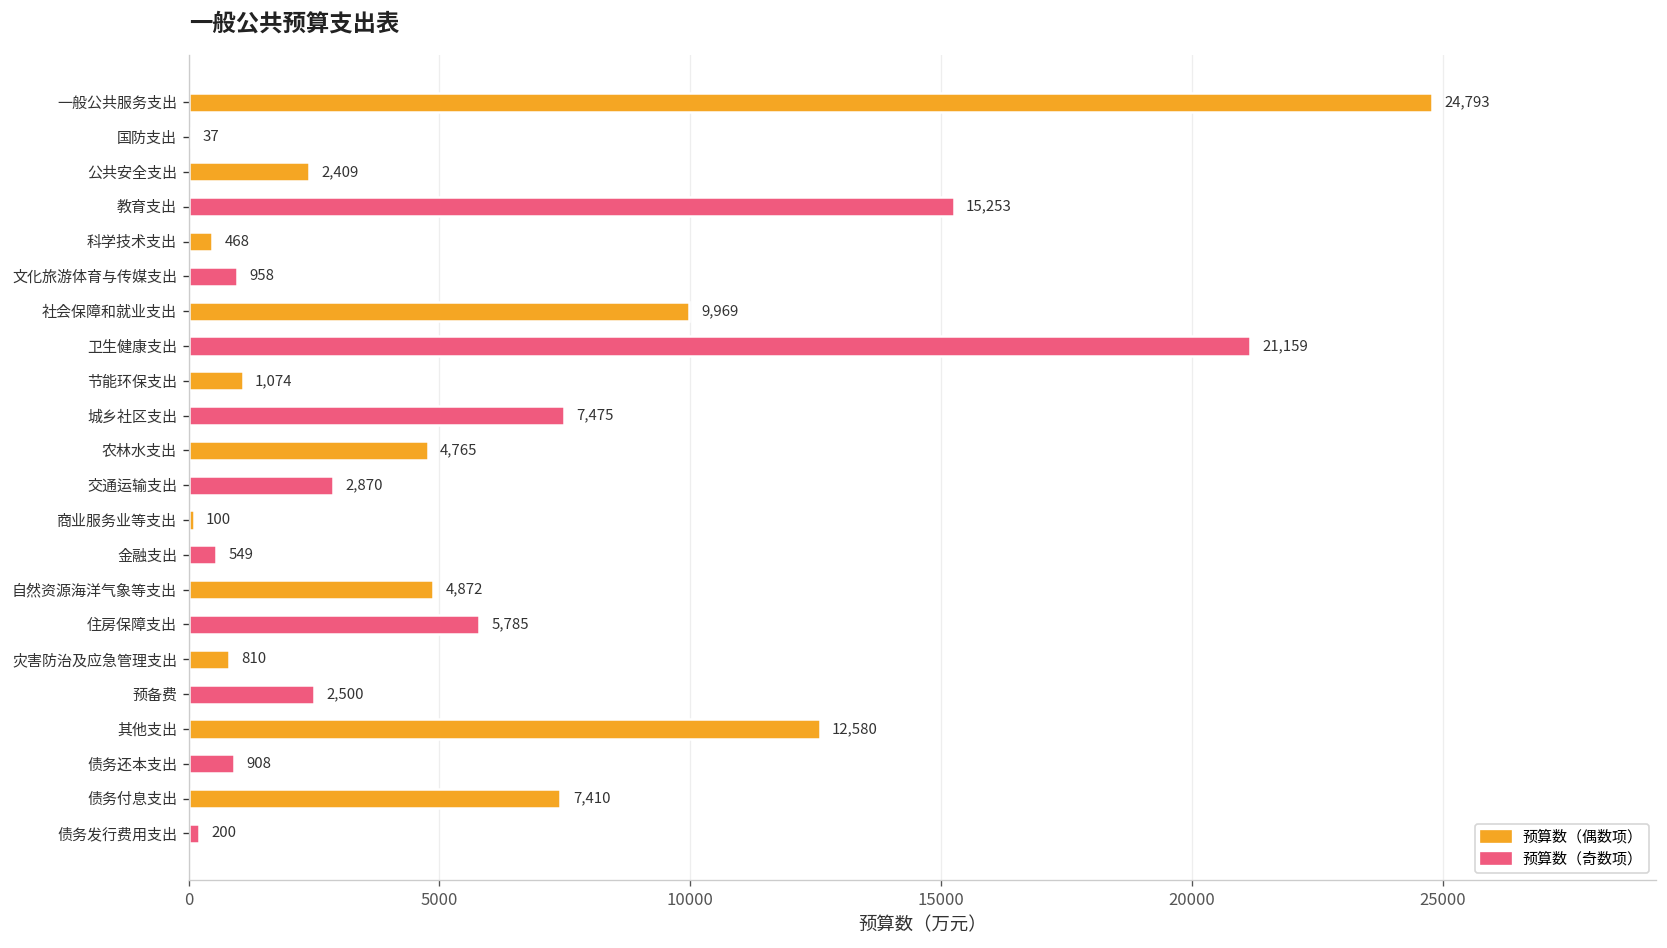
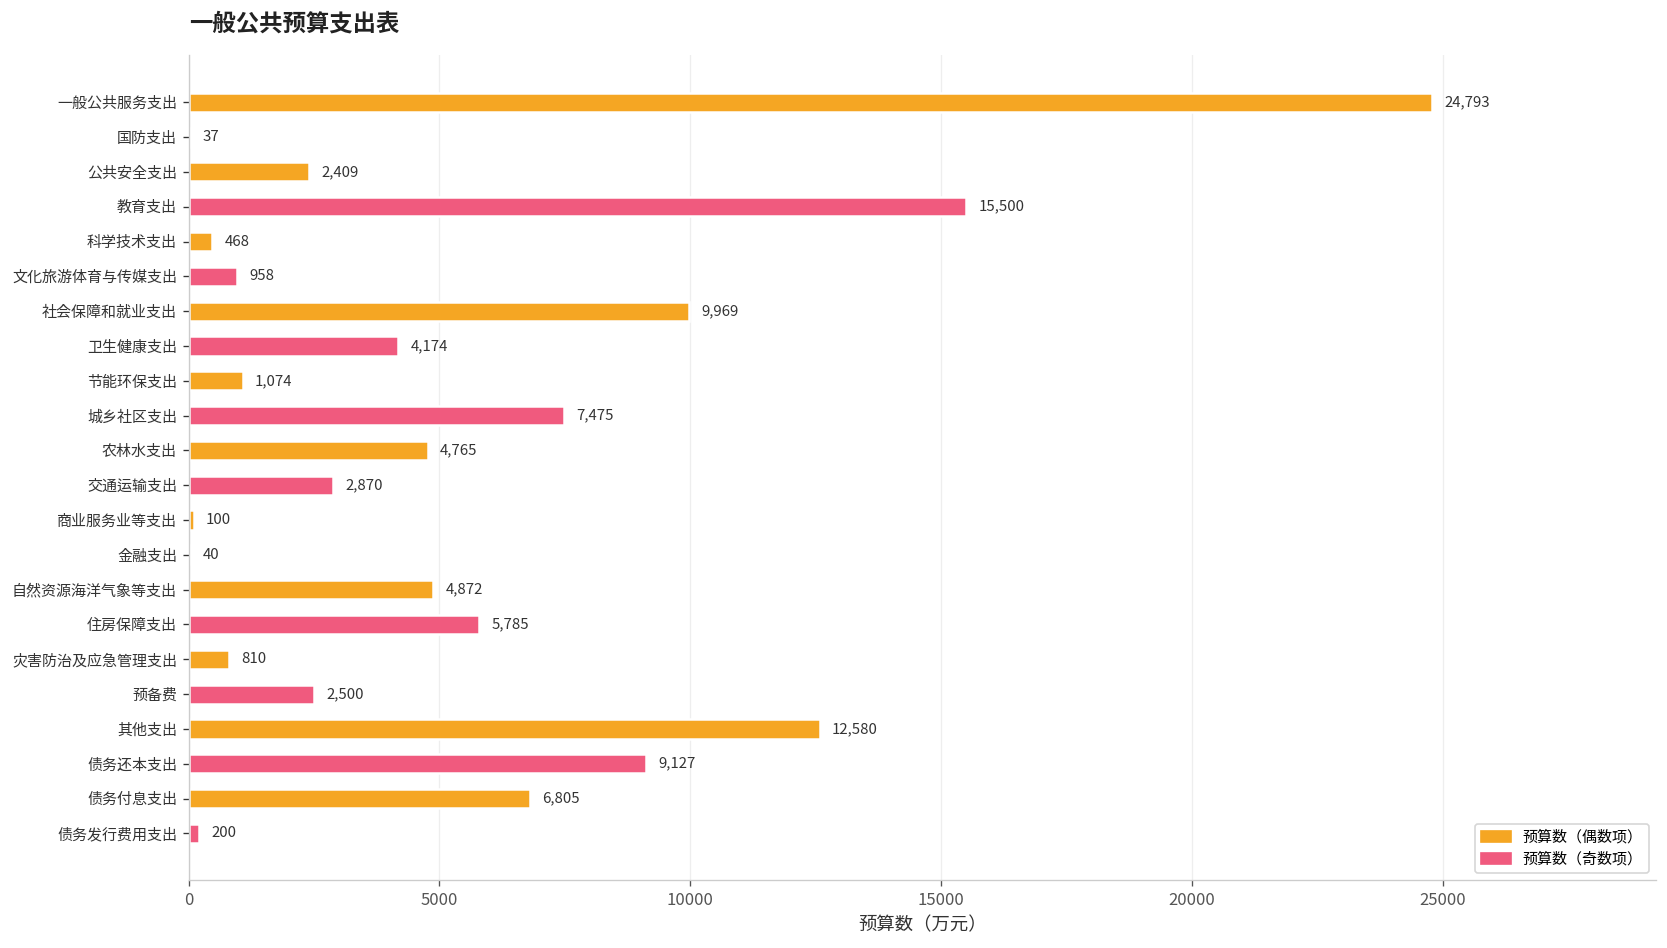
教育支出: 15,253 -> 15,500
卫生健康支出: 21,159 -> 4,174
金融支出: 549 -> 40
债务还本支出: 908 -> 9,127
债务付息支出: 7,410 -> 6,805
